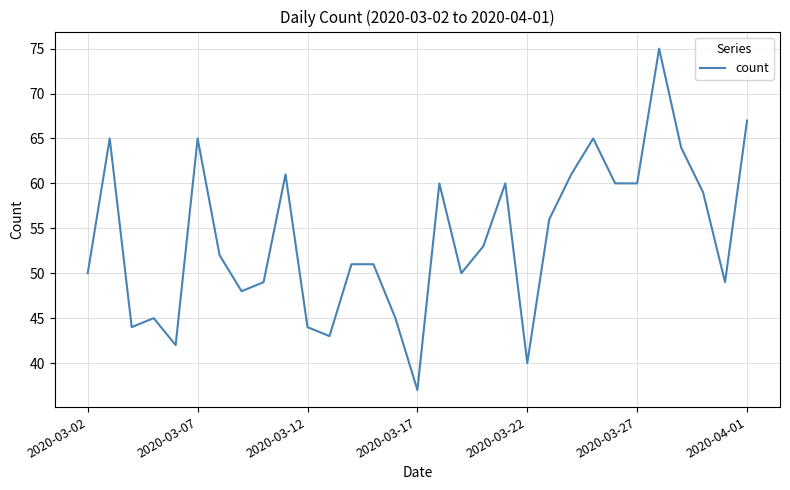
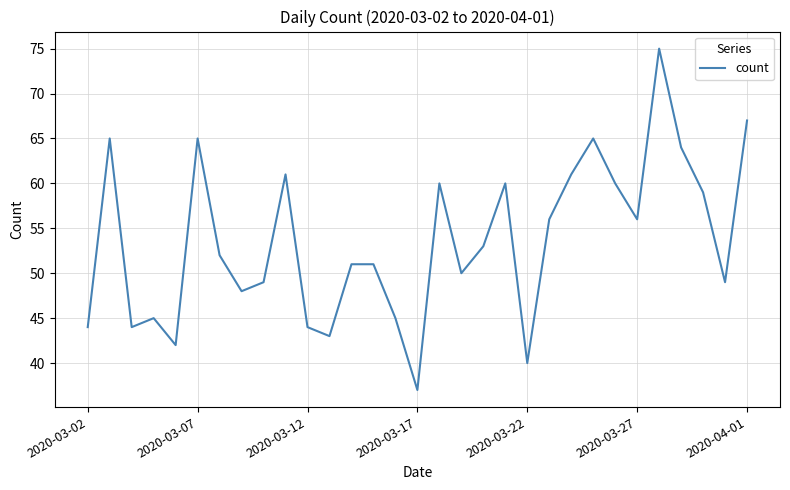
2020-03-02: 50 -> 44
2020-03-27: 60 -> 56
